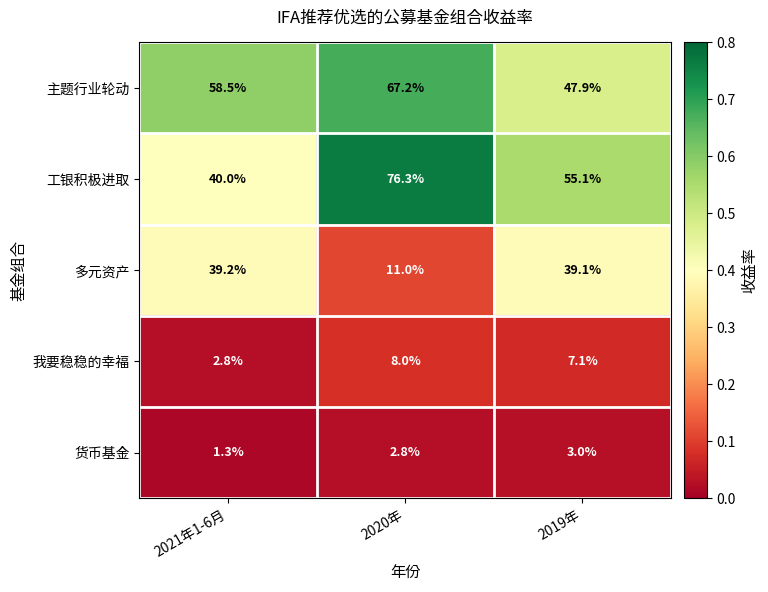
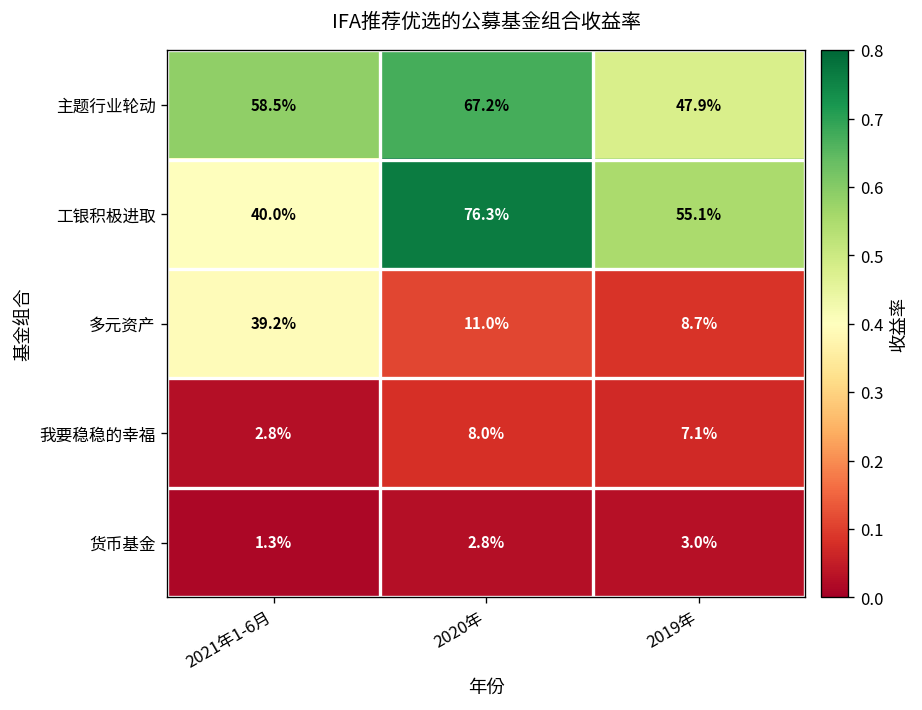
多元资产, 2019年: 39.1% -> 8.7%
